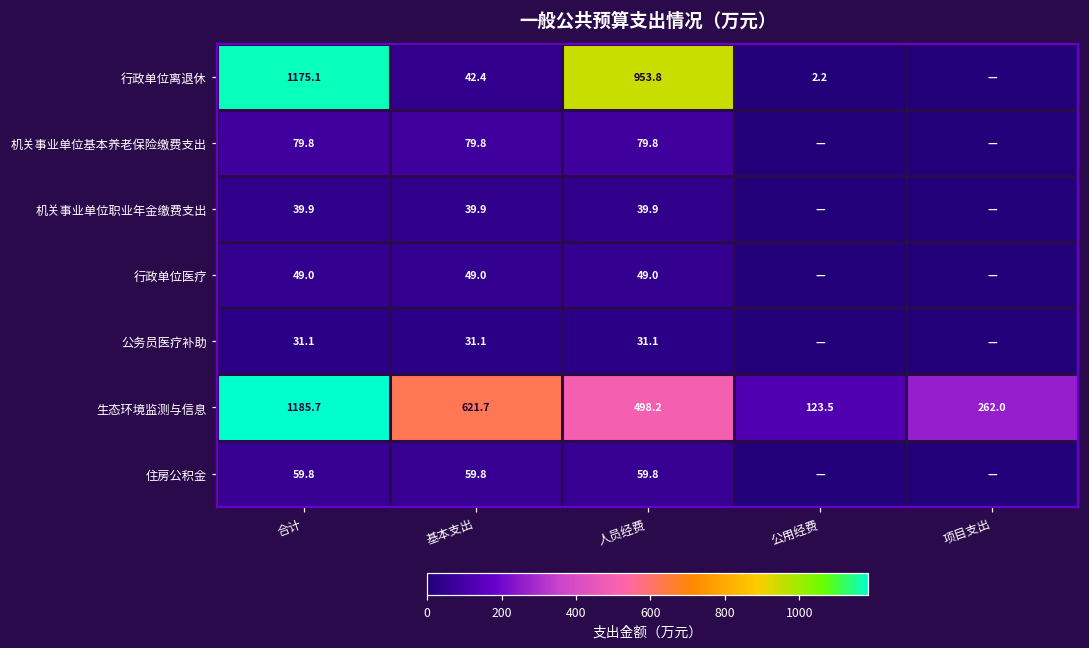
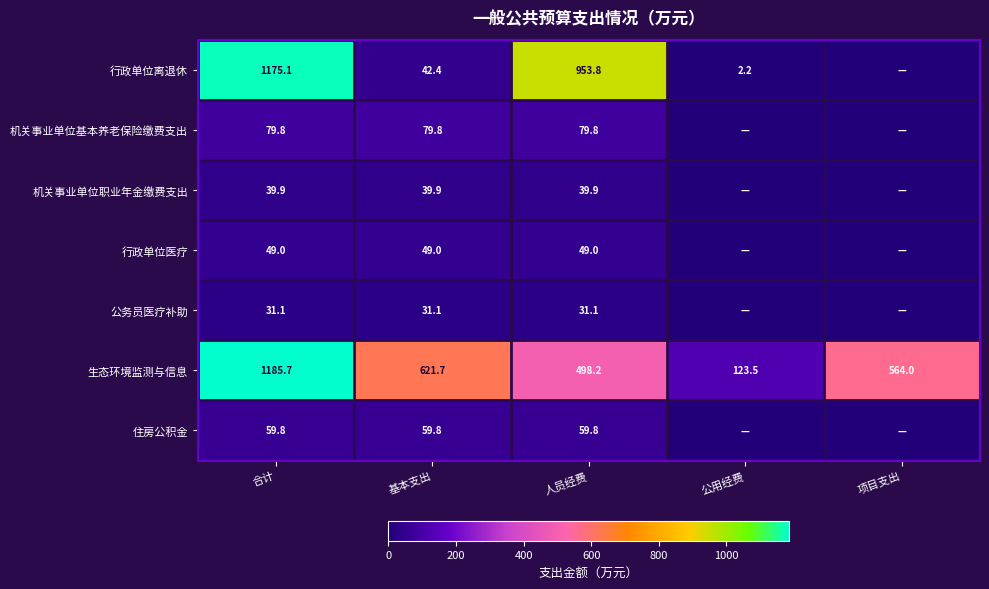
生态环境监测与信息, 项目支出: 262.0 -> 564.0
